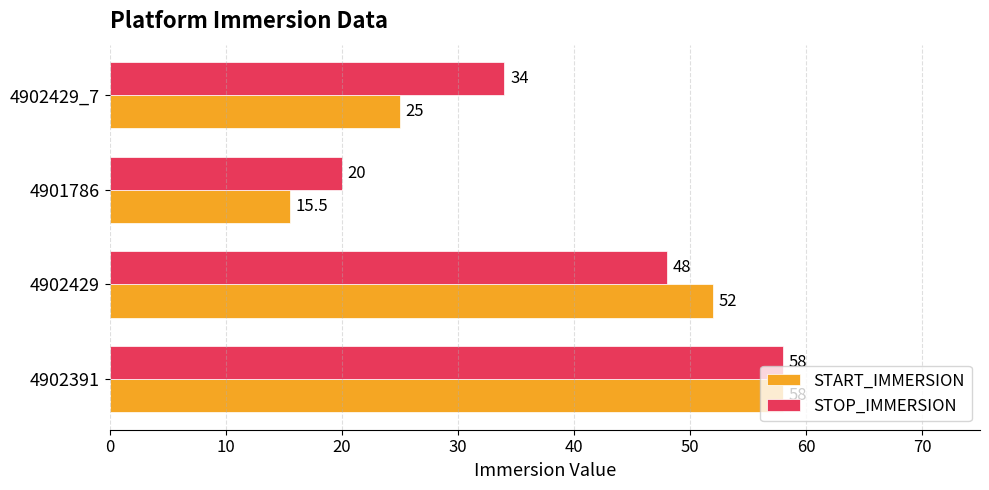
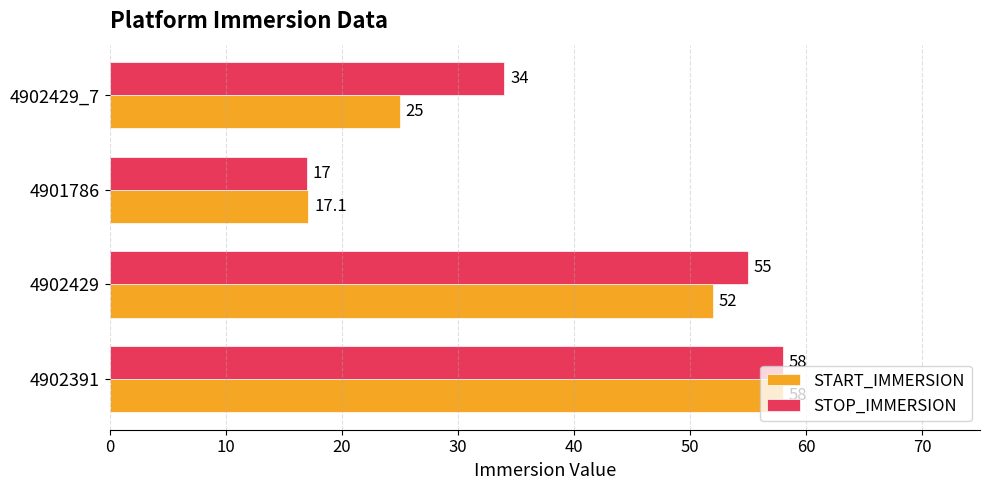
STOP_IMMERSION, 4901786: 20 -> 17
START_IMMERSION, 4901786: 15.5 -> 17.1
STOP_IMMERSION, 4902429: 48 -> 55
